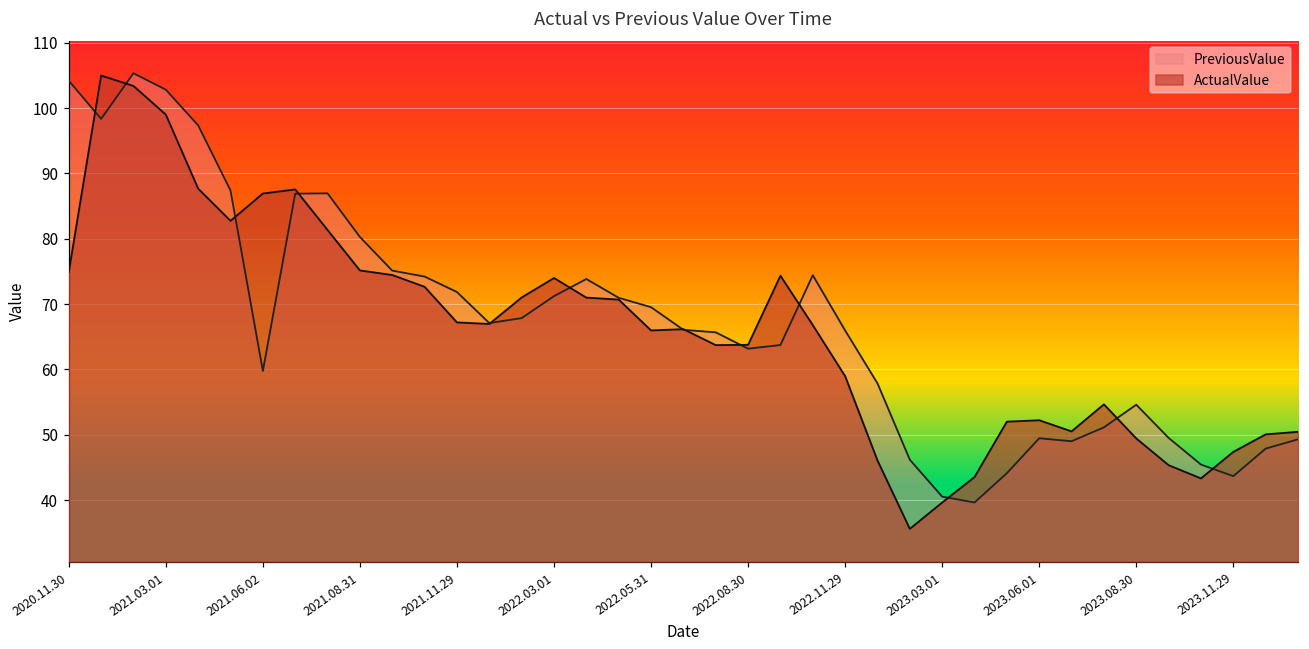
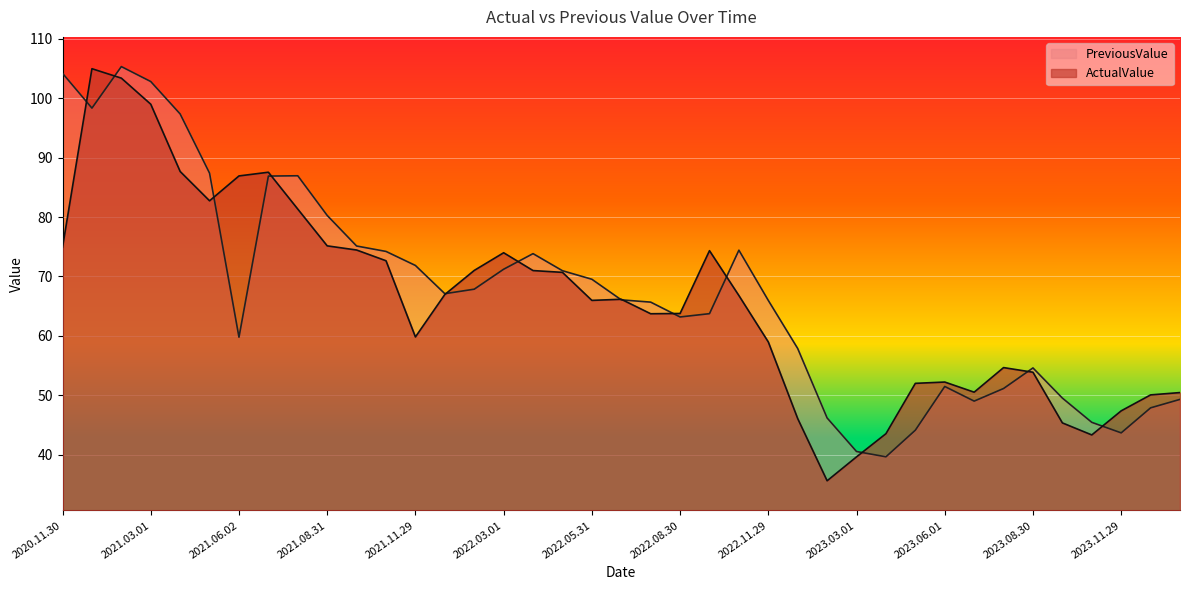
ActualValue, 2021.11.29: 67 -> 60
PreviousValue, 2023.06.01: 49 -> 51
ActualValue, 2023.08.30: 49 -> 54
